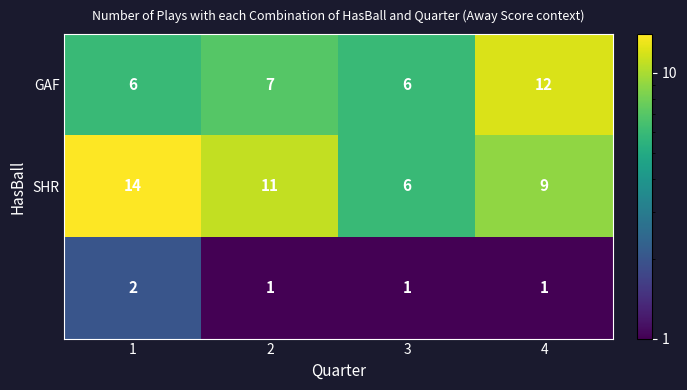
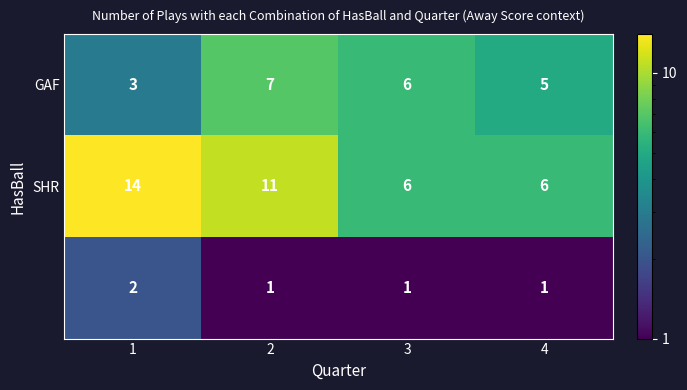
GAF, 1: 6 -> 3
GAF, 4: 12 -> 5
SHR, 4: 9 -> 6
